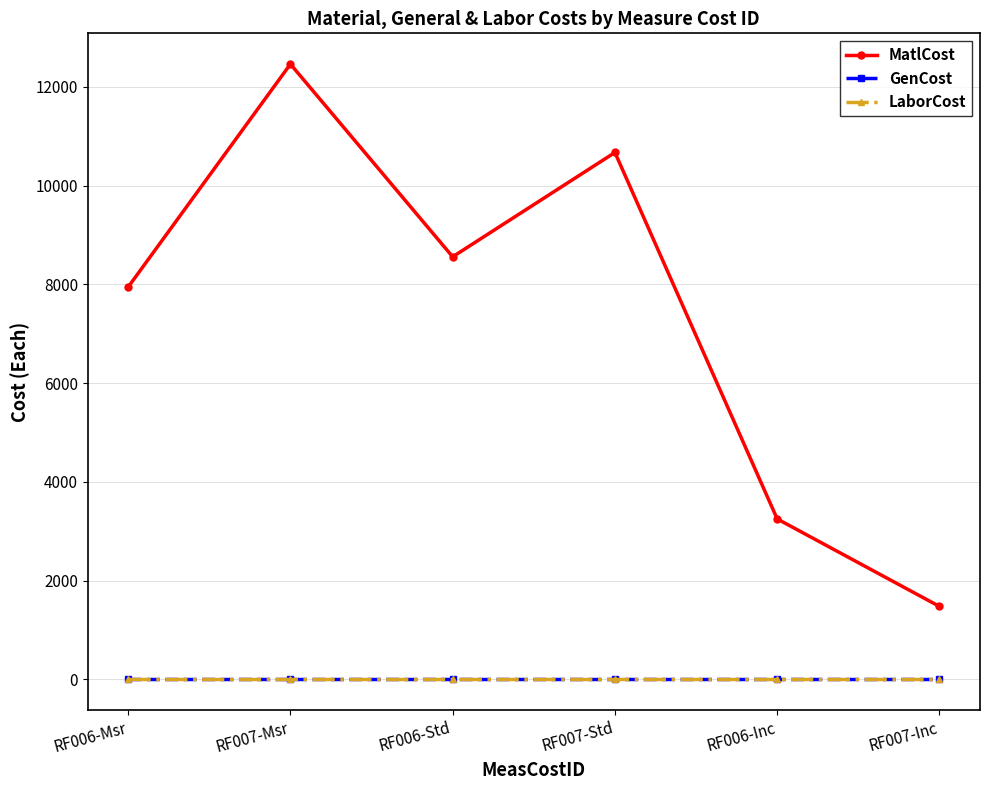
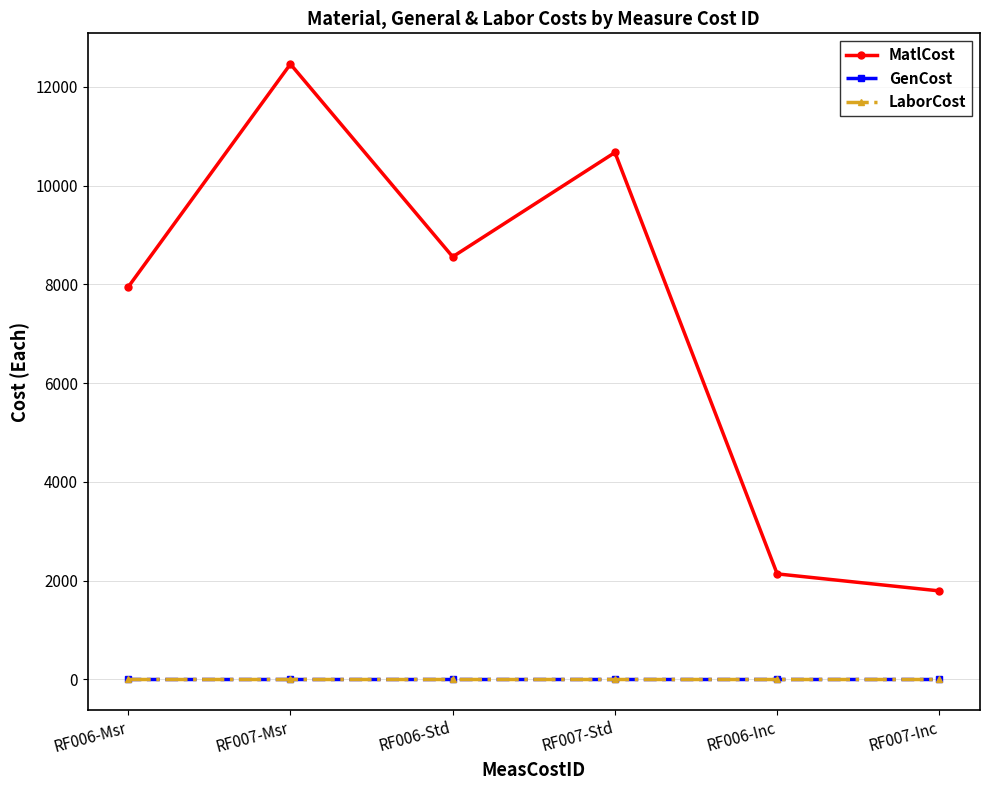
MatlCost, RF006-Inc: 3200 -> 2100
MatlCost, RF007-Inc: 1500 -> 1800
